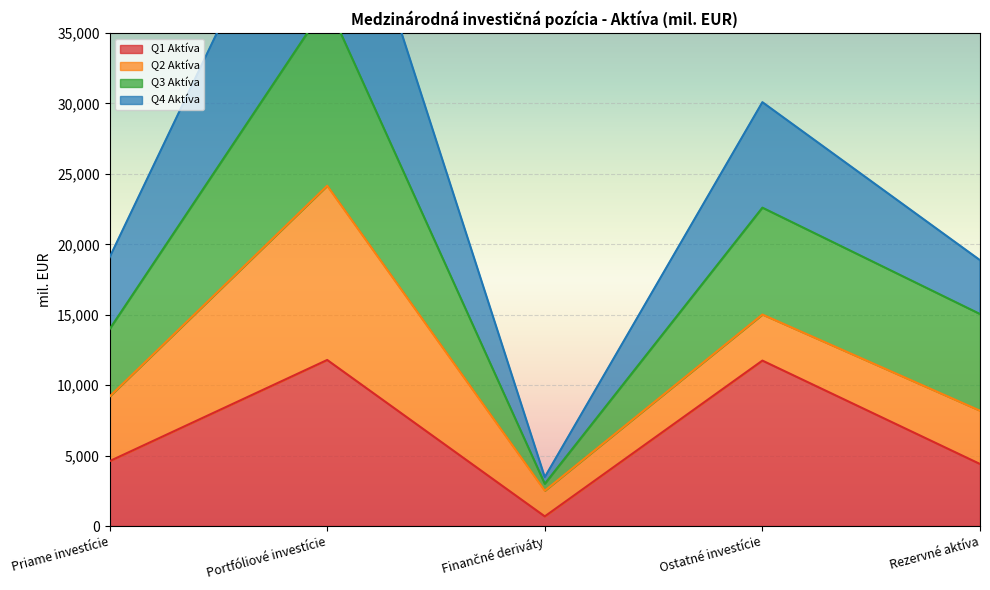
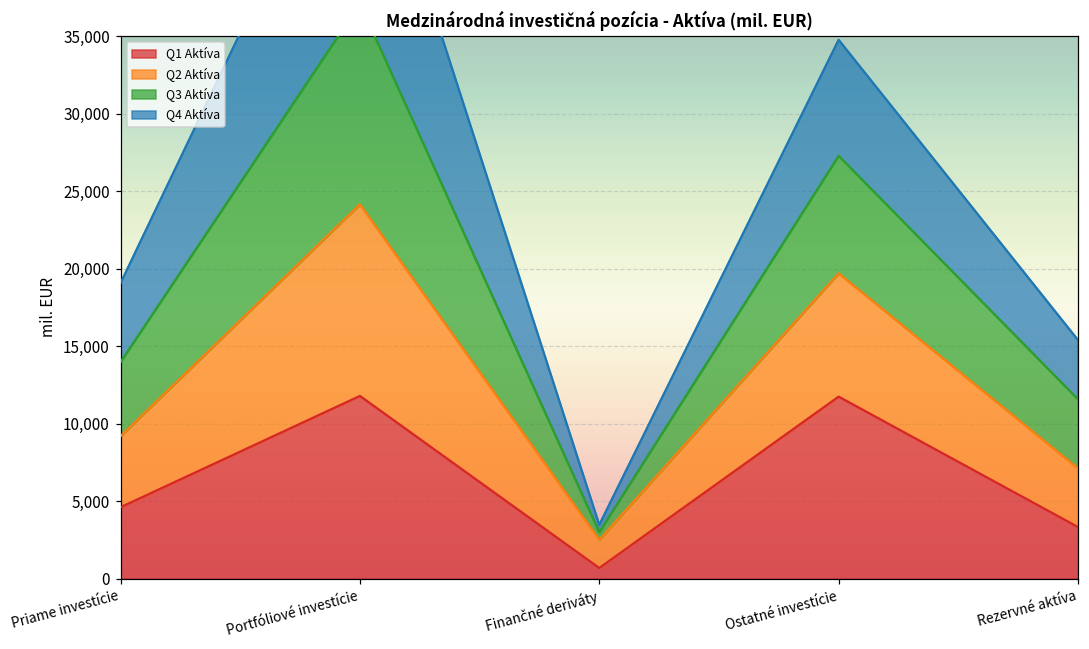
Q2 Aktíva, Ostatné investície: 3,300 -> 8,000
Q1 Aktíva, Rezervné aktíva: 4,400 -> 3,300
Q3 Aktíva, Rezervné aktíva: 6,900 -> 4,500
